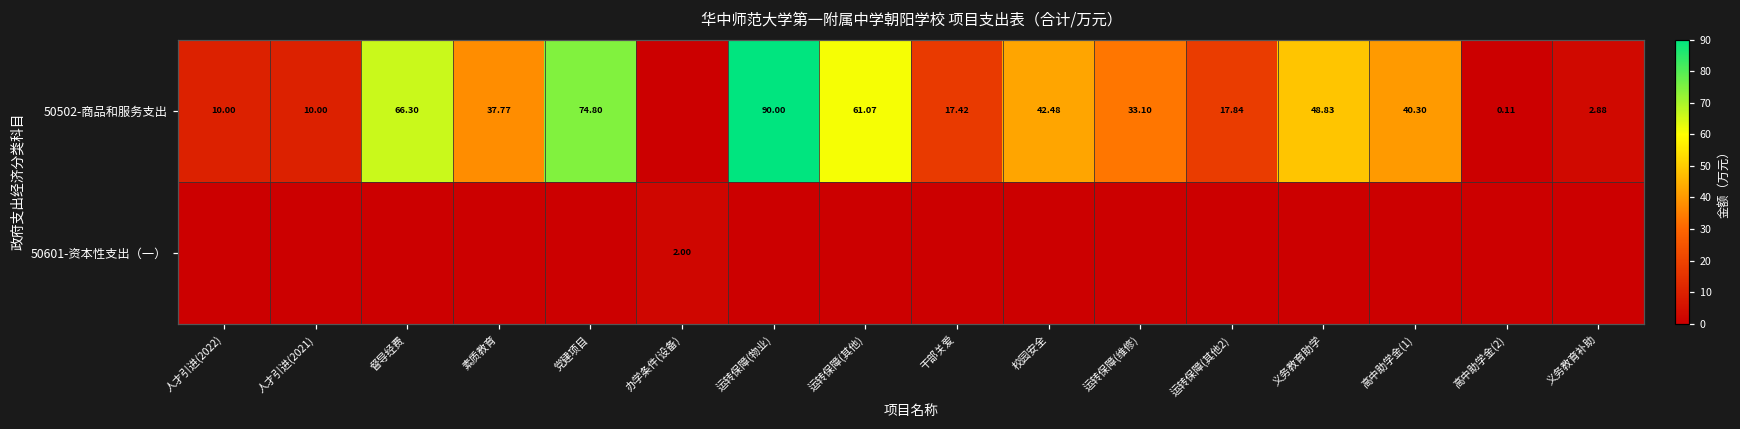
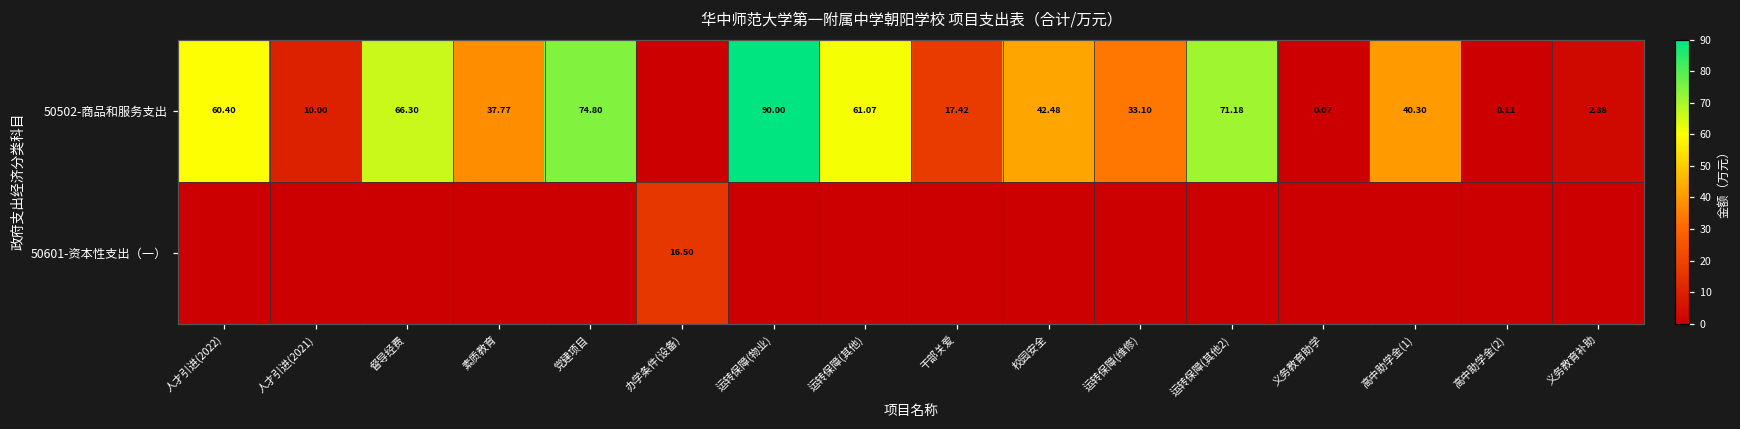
50502-商品和服务支出, 人才引进(2022): 10.00 -> 60.40
50502-商品和服务支出, 运转保障(其他2): 17.84 -> 71.18
50502-商品和服务支出, 义务教育助学: 48.83 -> 0.07
50601-资本性支出（一）, 办学条件(设备): 2.00 -> 16.50
